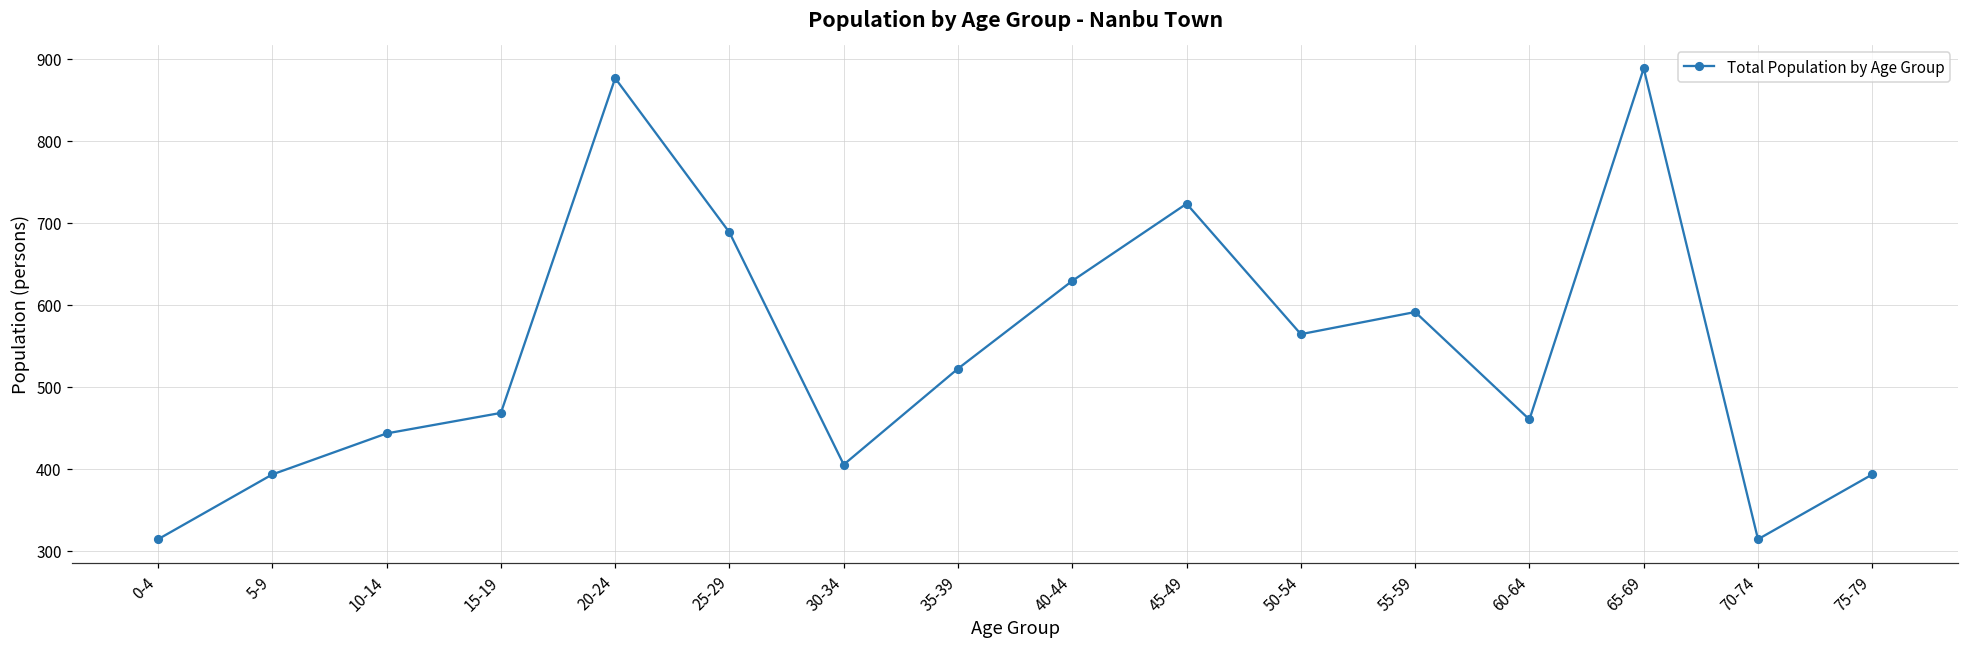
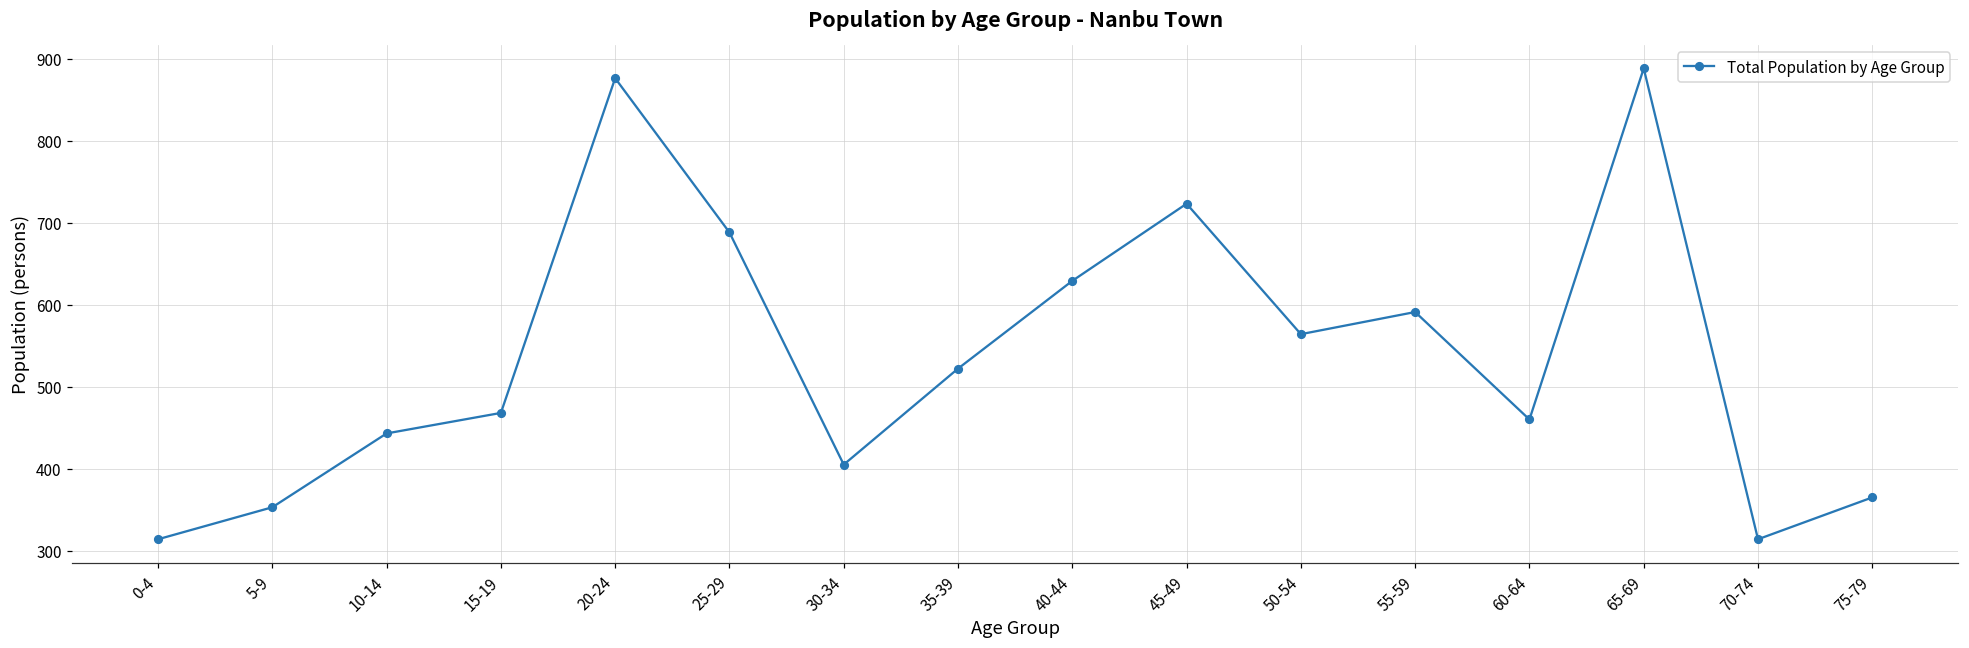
5-9: 390 -> 350
75-79: 390 -> 370
